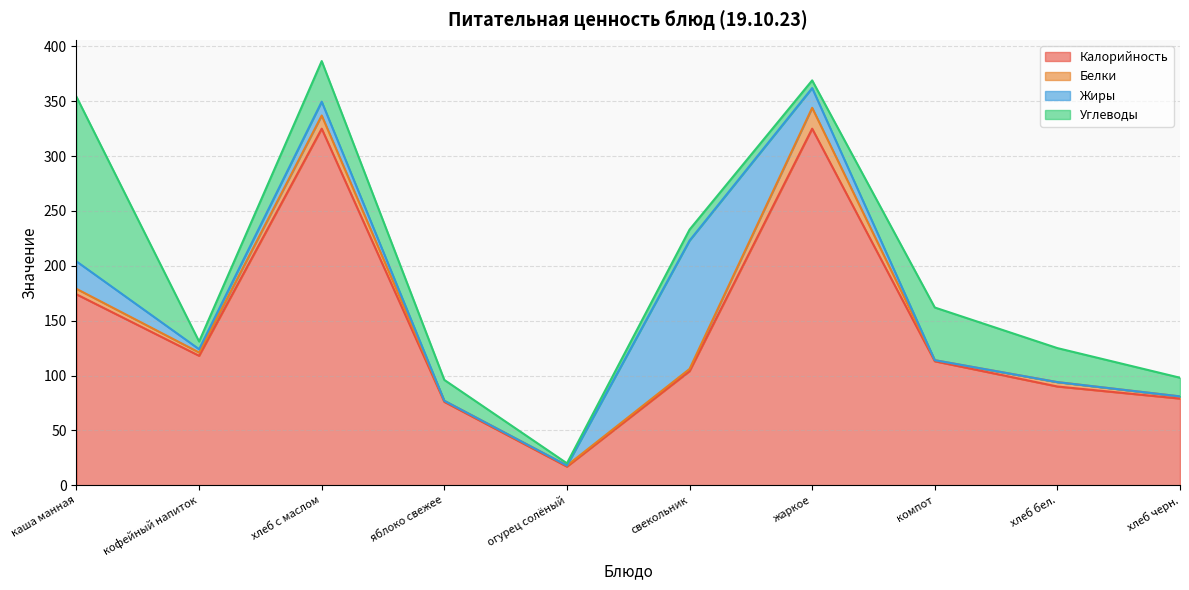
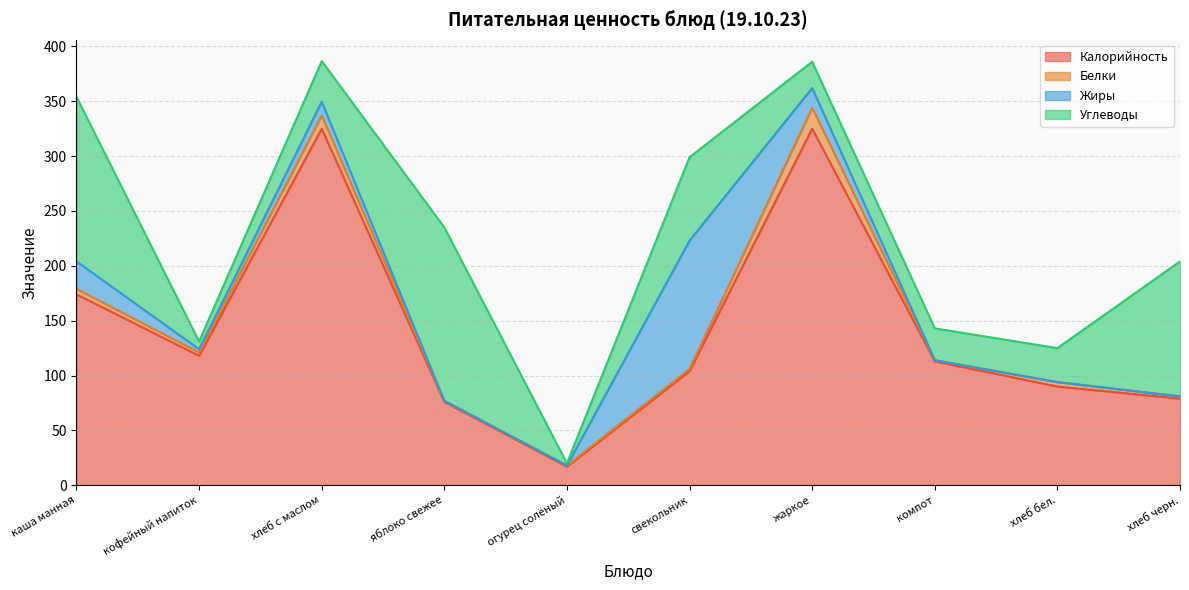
Углеводы, яблоко свежее: 19 -> 158
Углеводы, свекольник: 10 -> 76
Углеводы, жаркое: 7 -> 24
Углеводы, компот: 48 -> 29
Углеводы, хлеб черн.: 17 -> 123
